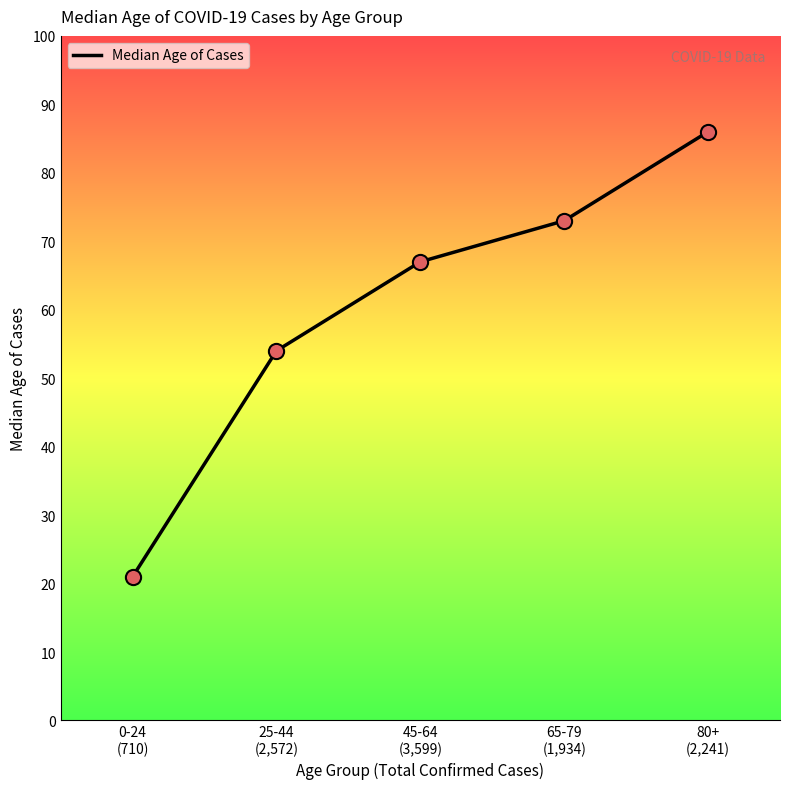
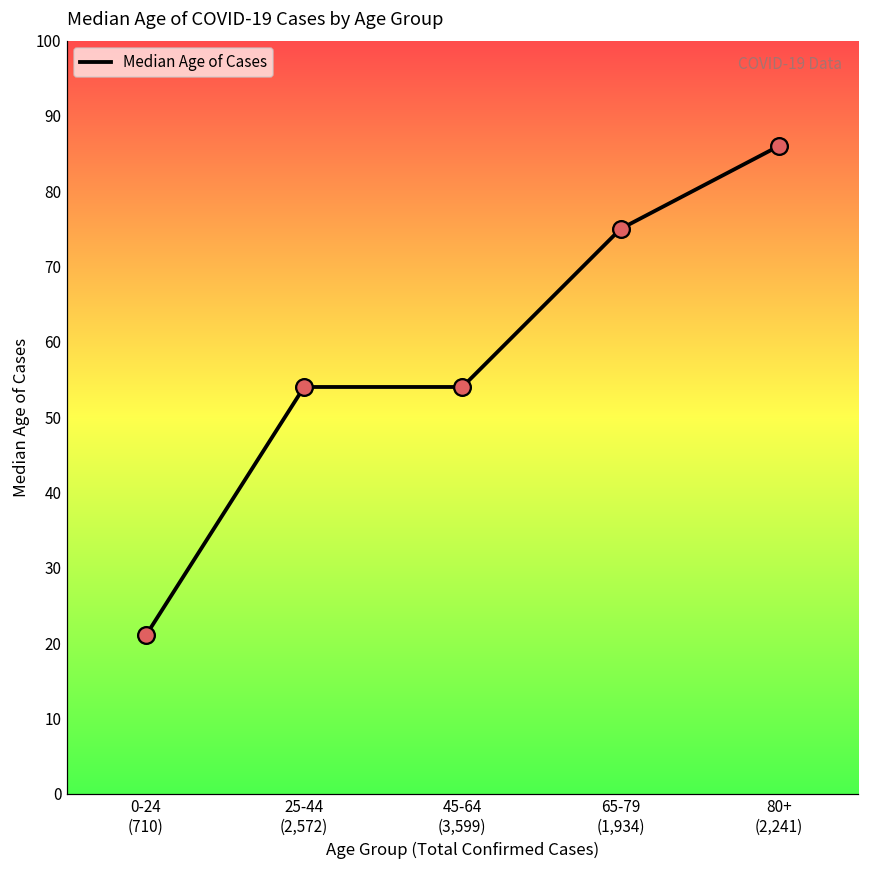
45-64 (3,599): 67 -> 54
65-79 (1,934): 73 -> 75
